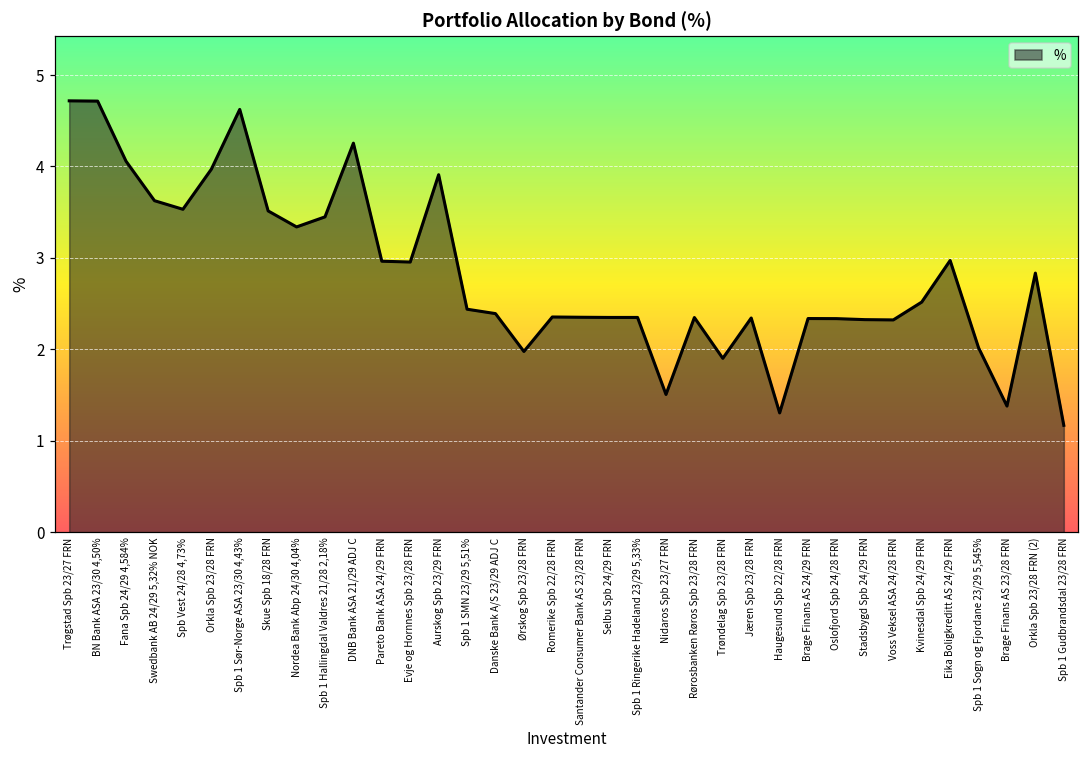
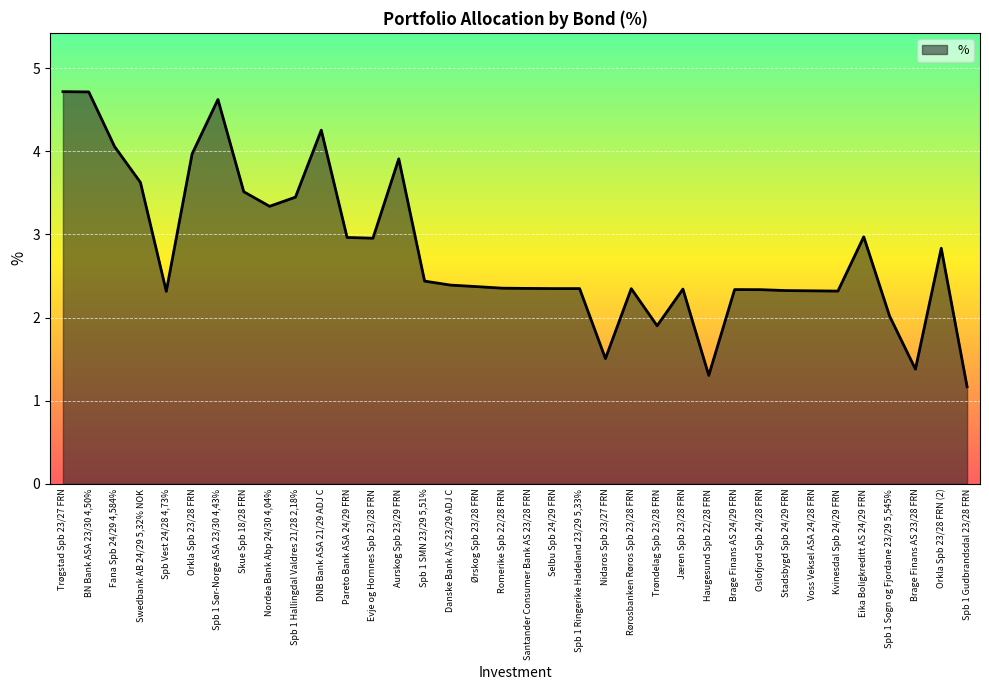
Spb Vest 24/28 4,73%: 3.5 -> 2.3
Ørskog Spb 23/28 FRN: 2.0 -> 2.4
Kvinesdal Spb 24/29 FRN: 2.5 -> 2.3
